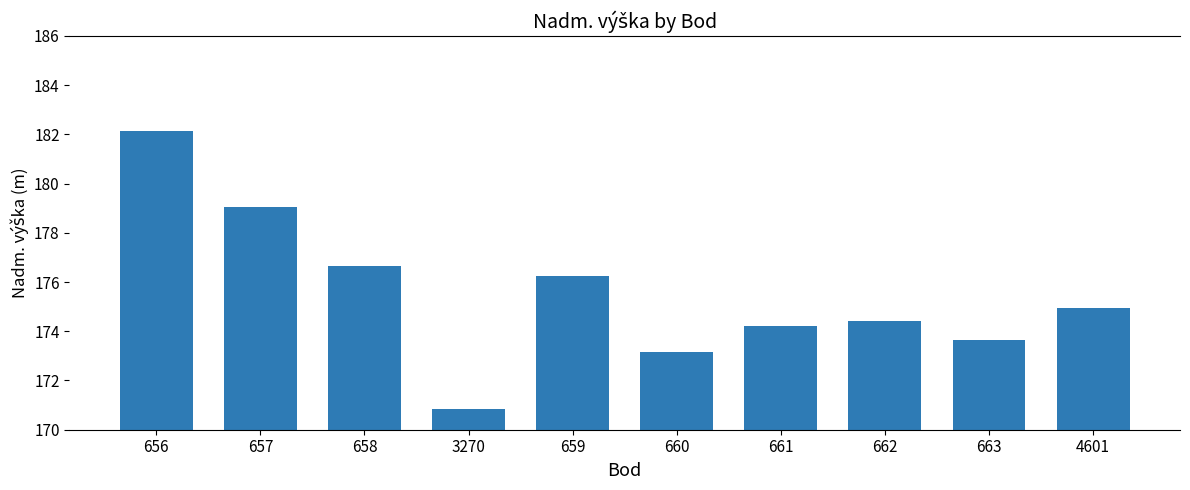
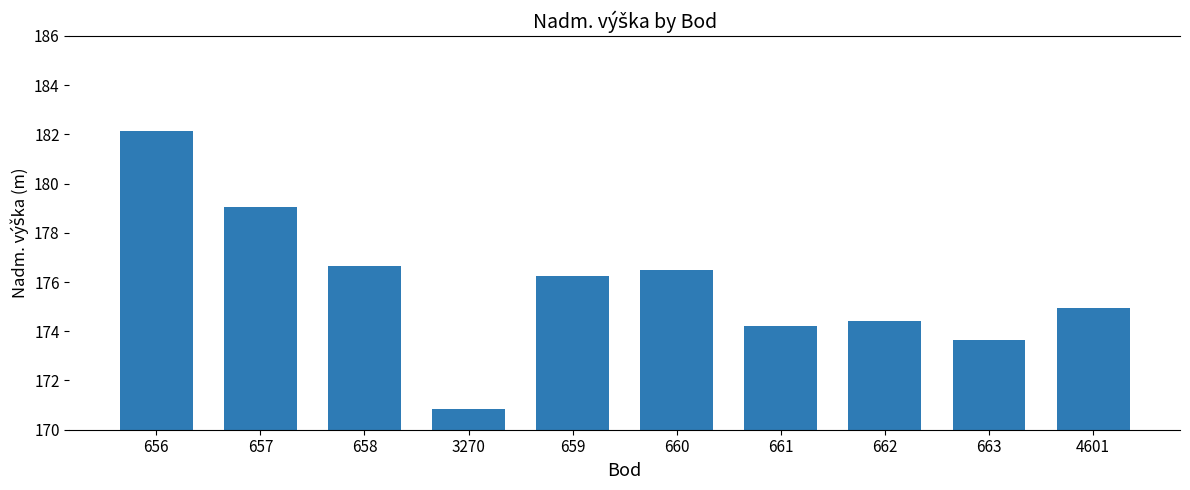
660: 173.1 -> 176.5
